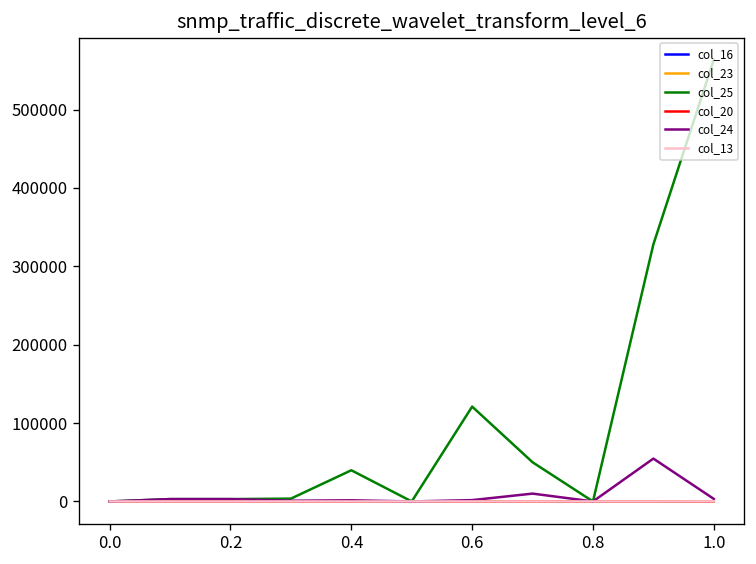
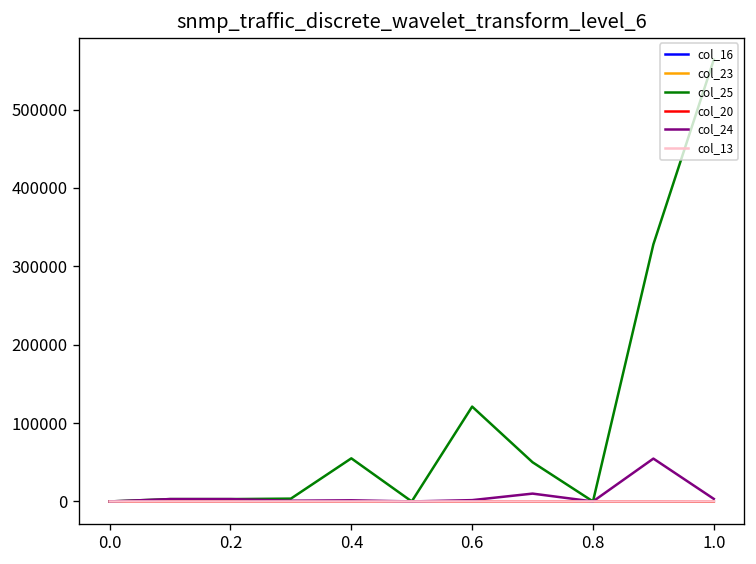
col_25, 0.4: 40000 -> 60000
